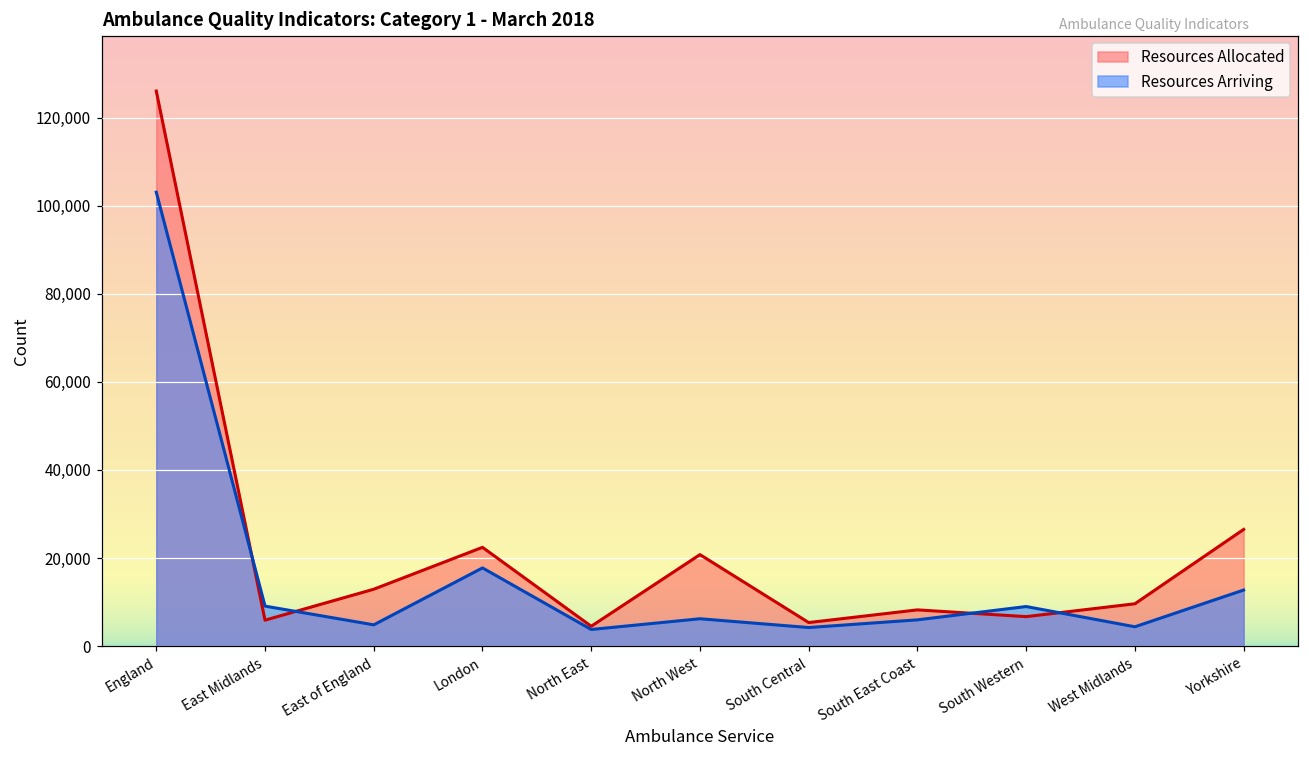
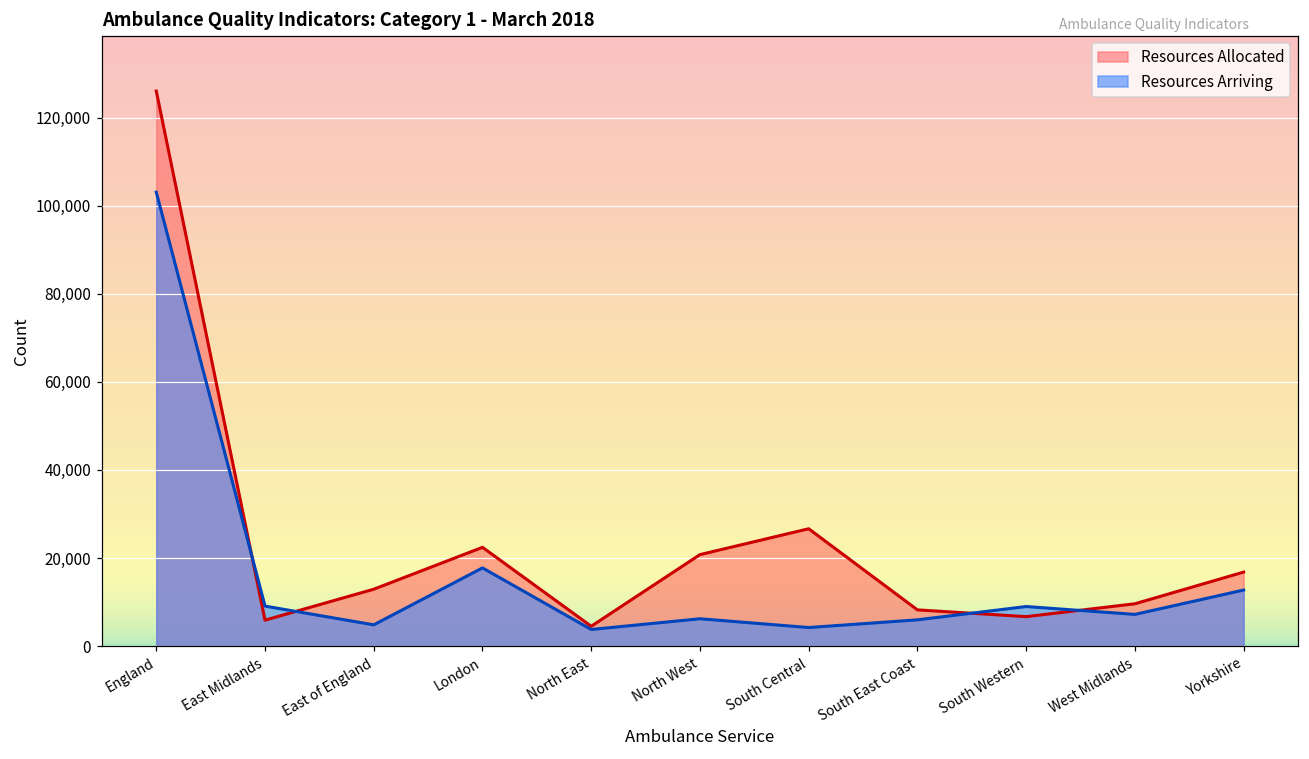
Resources Allocated, South Central: 5,000 -> 27,000
Resources Arriving, West Midlands: 4,000 -> 7,000
Resources Allocated, Yorkshire: 26,000 -> 17,000
